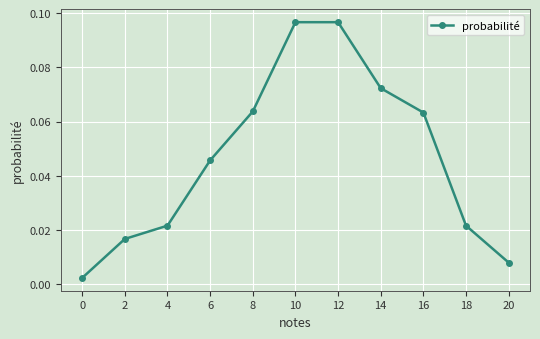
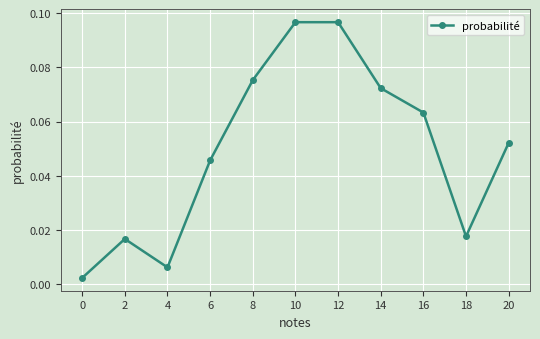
4: 0.022 -> 0.006
8: 0.064 -> 0.075
18: 0.022 -> 0.018
20: 0.008 -> 0.052
